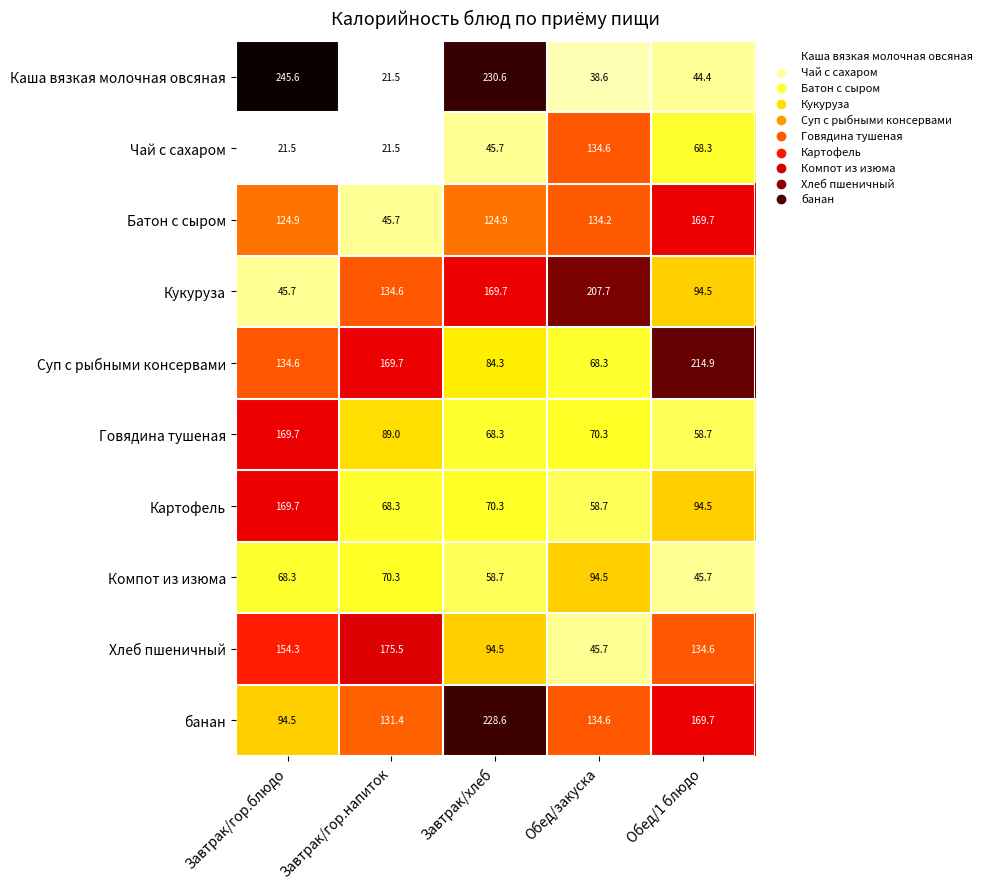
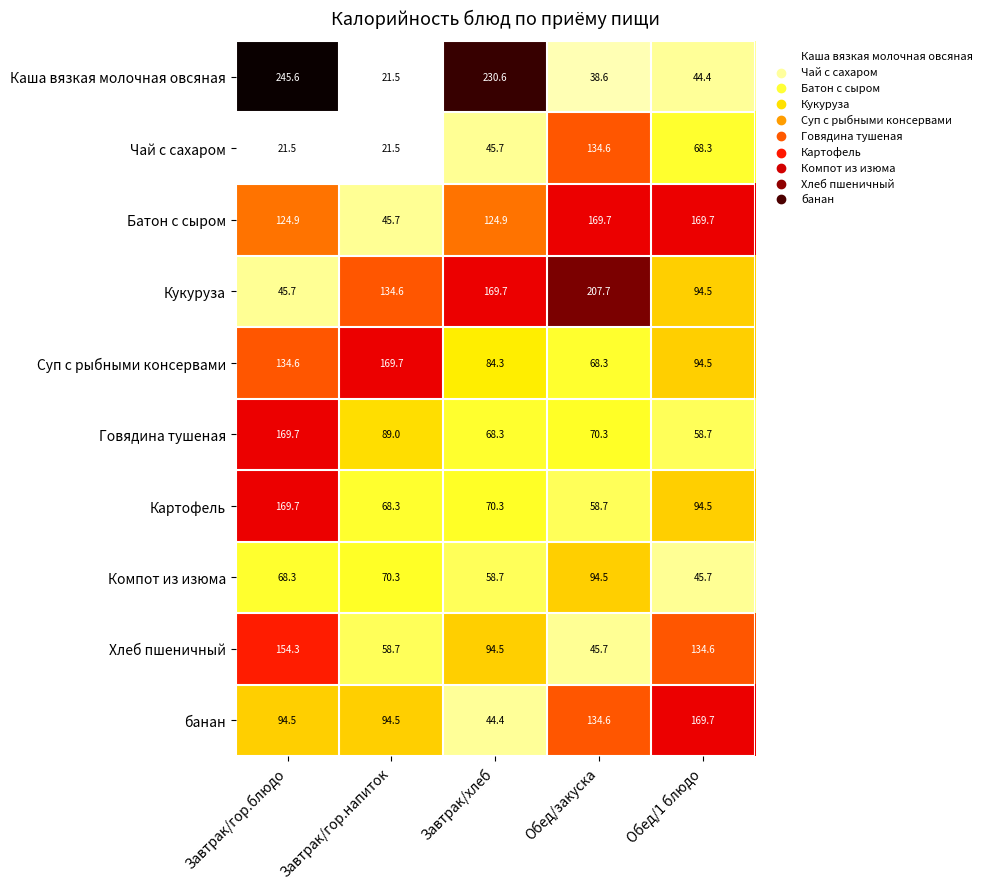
Батон с сыром, Обед/закуска: 134.2 -> 169.7
Суп с рыбными консервами, Обед/1 блюдо: 214.9 -> 94.5
Хлеб пшеничный, Завтрак/гор.напиток: 175.5 -> 58.7
банан, Завтрак/гор.напиток: 131.4 -> 94.5
банан, Завтрак/хлеб: 228.6 -> 44.4
